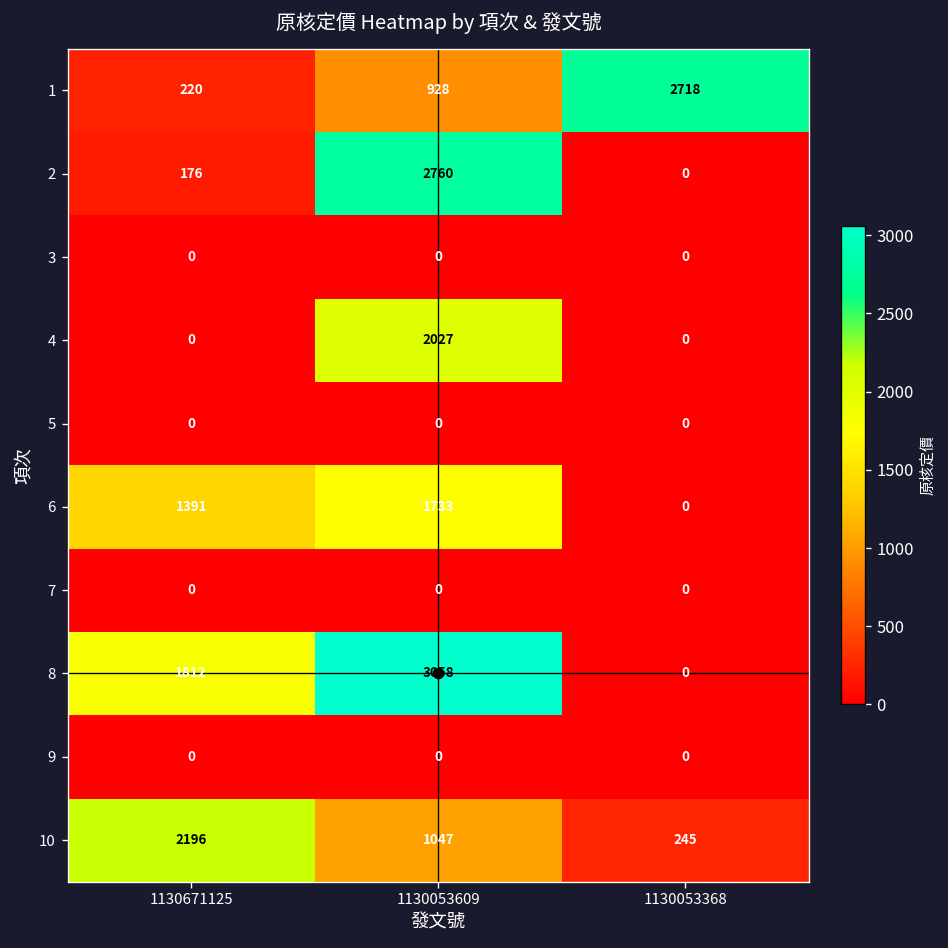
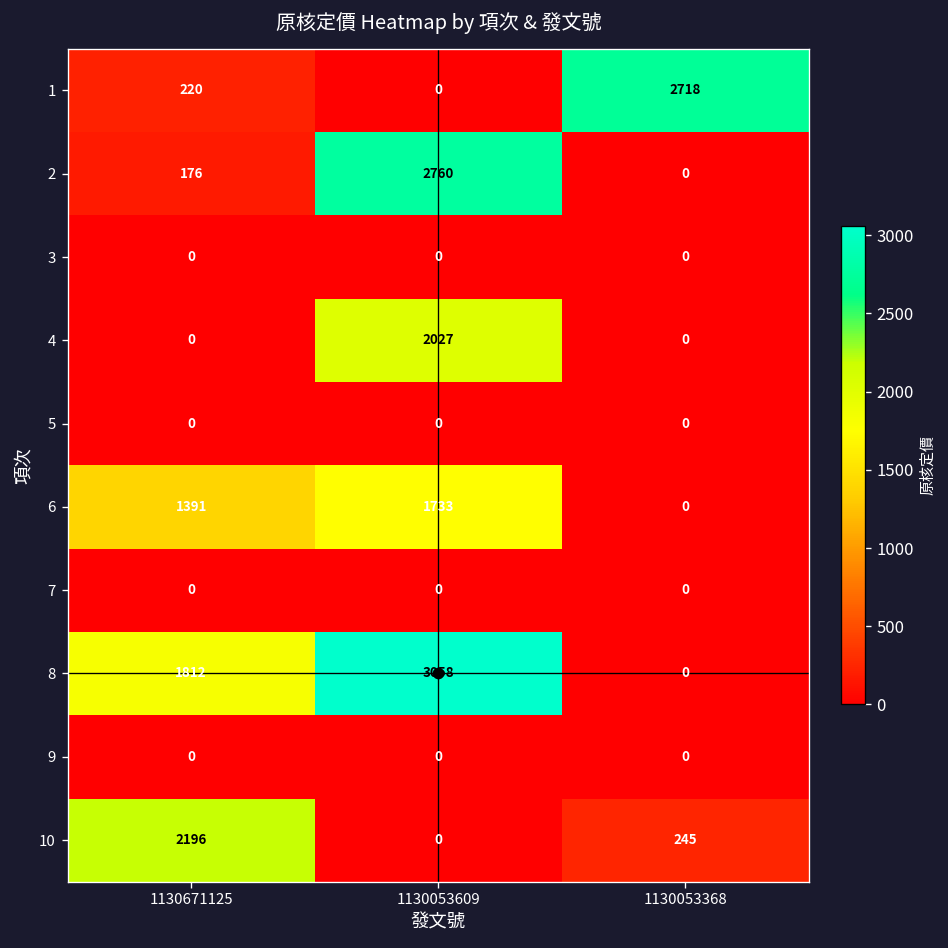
1, 1130053609: 928 -> 0
10, 1130053609: 1047 -> 0
